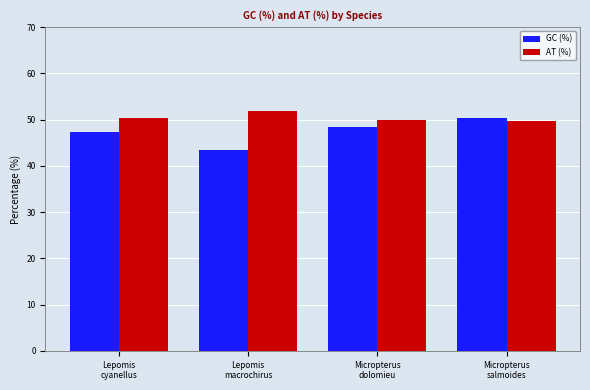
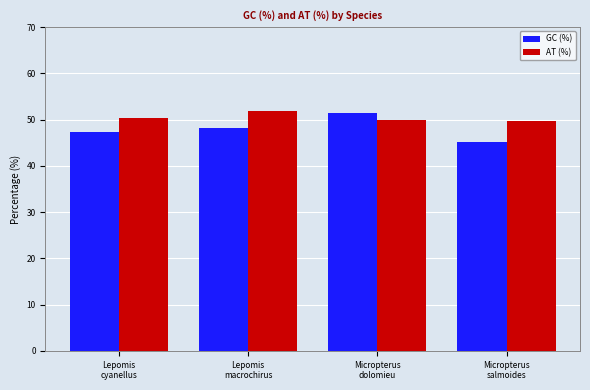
GC (%), Lepomis macrochirus: 43 -> 48
GC (%), Micropterus dolomieu: 48 -> 52
GC (%), Micropterus salmoides: 50 -> 45
